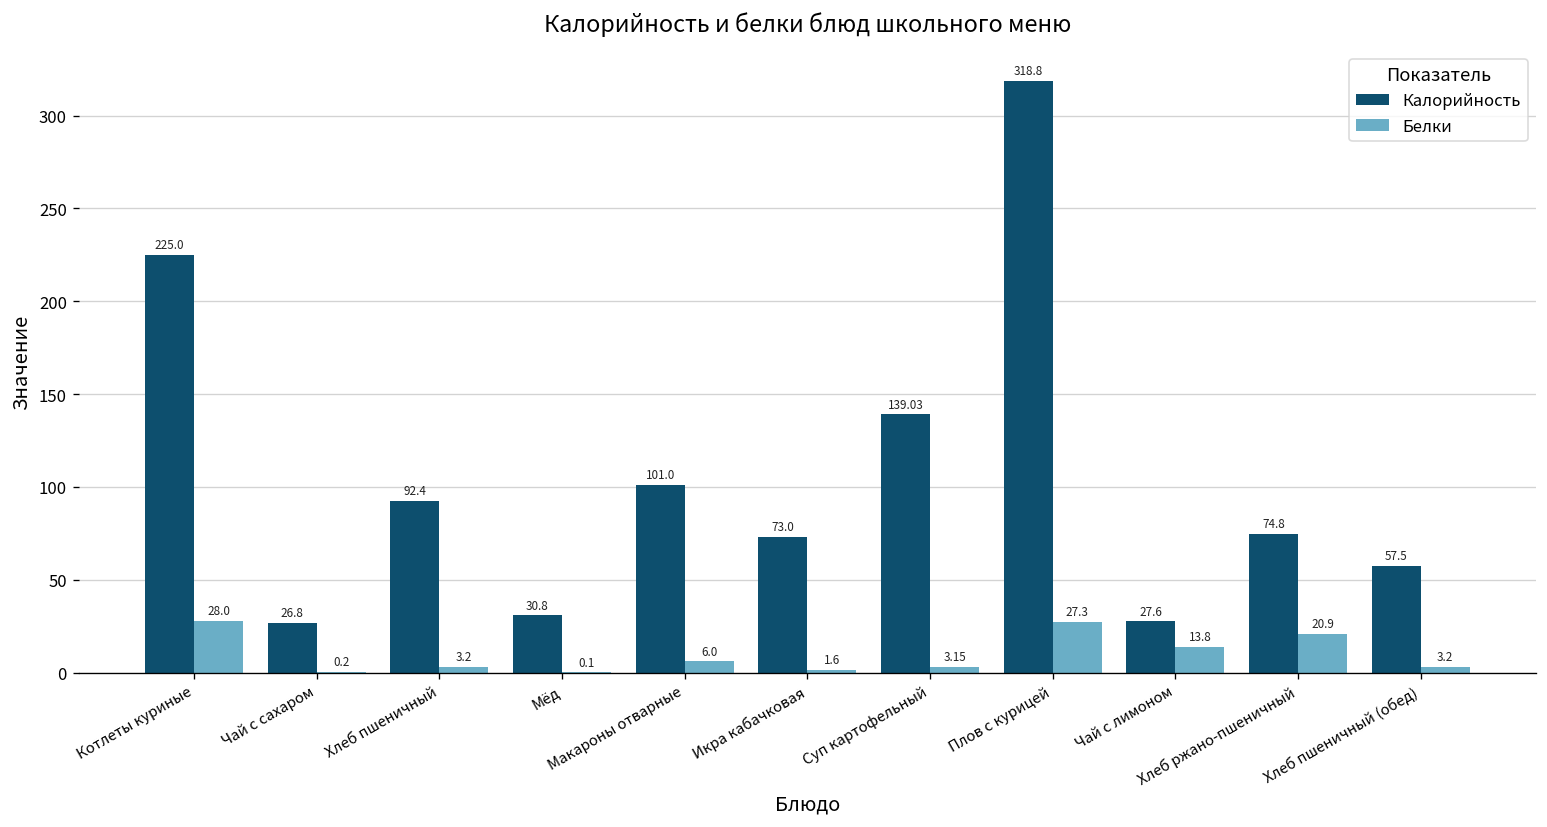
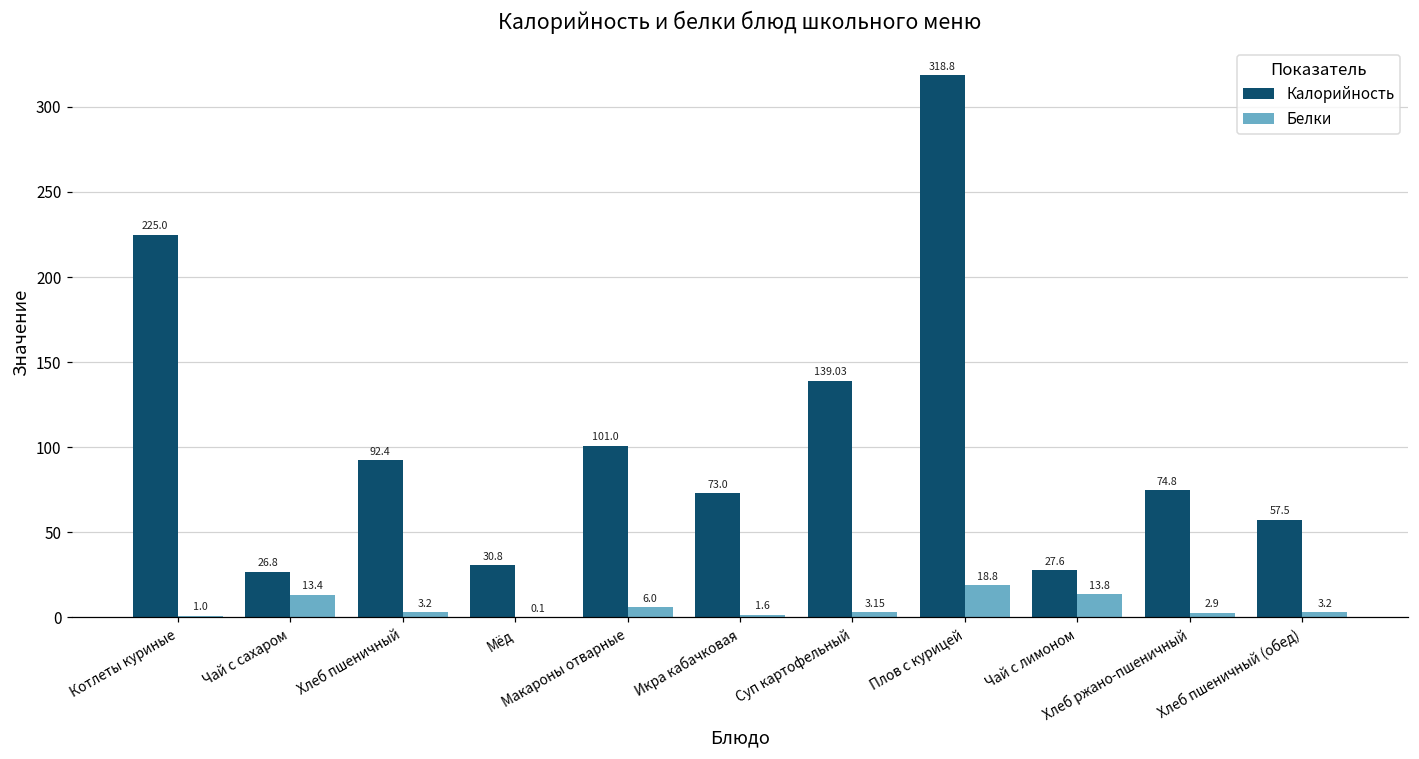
Белки, Котлеты куриные: 28.0 -> 1.0
Белки, Чай с сахаром: 0.2 -> 13.4
Белки, Плов с курицей: 27.3 -> 18.8
Белки, Хлеб ржано-пшеничный: 20.9 -> 2.9
